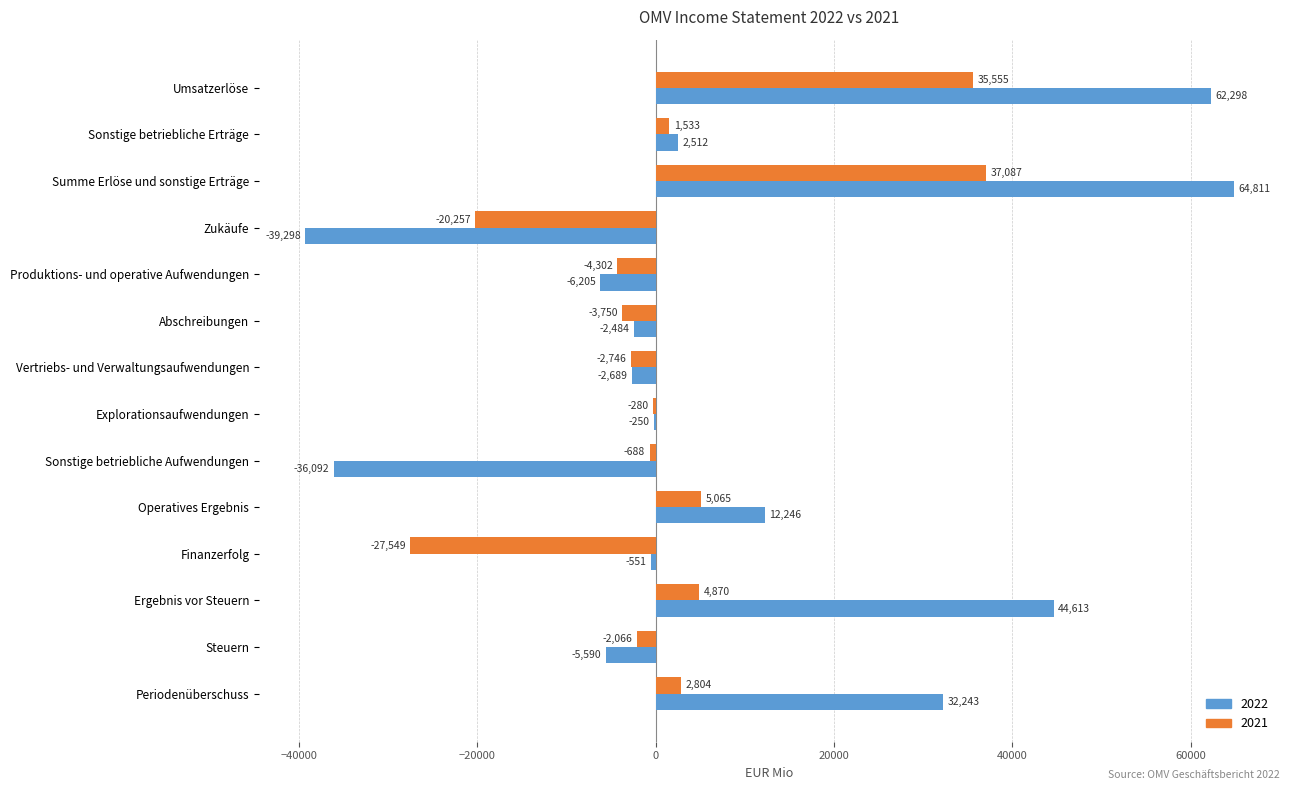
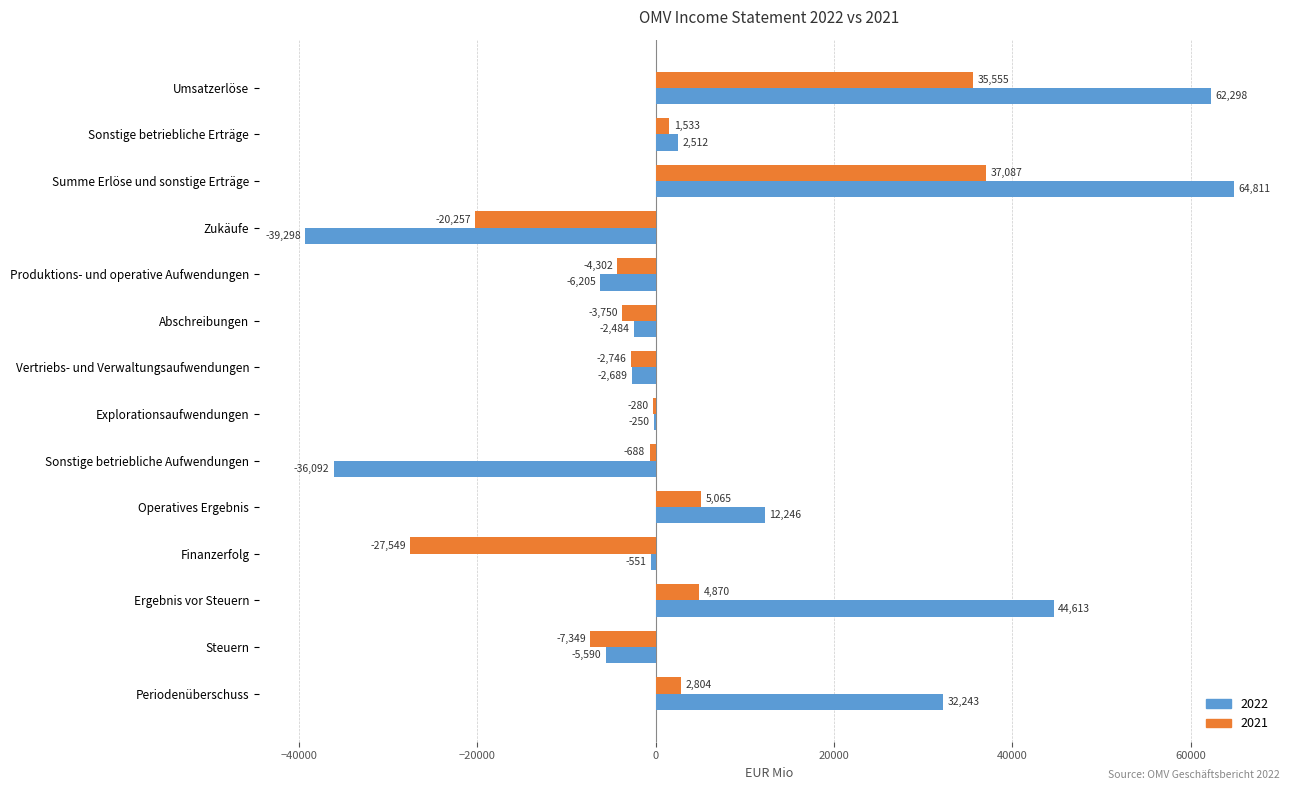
2021, Steuern: -2,066 -> -7,349
